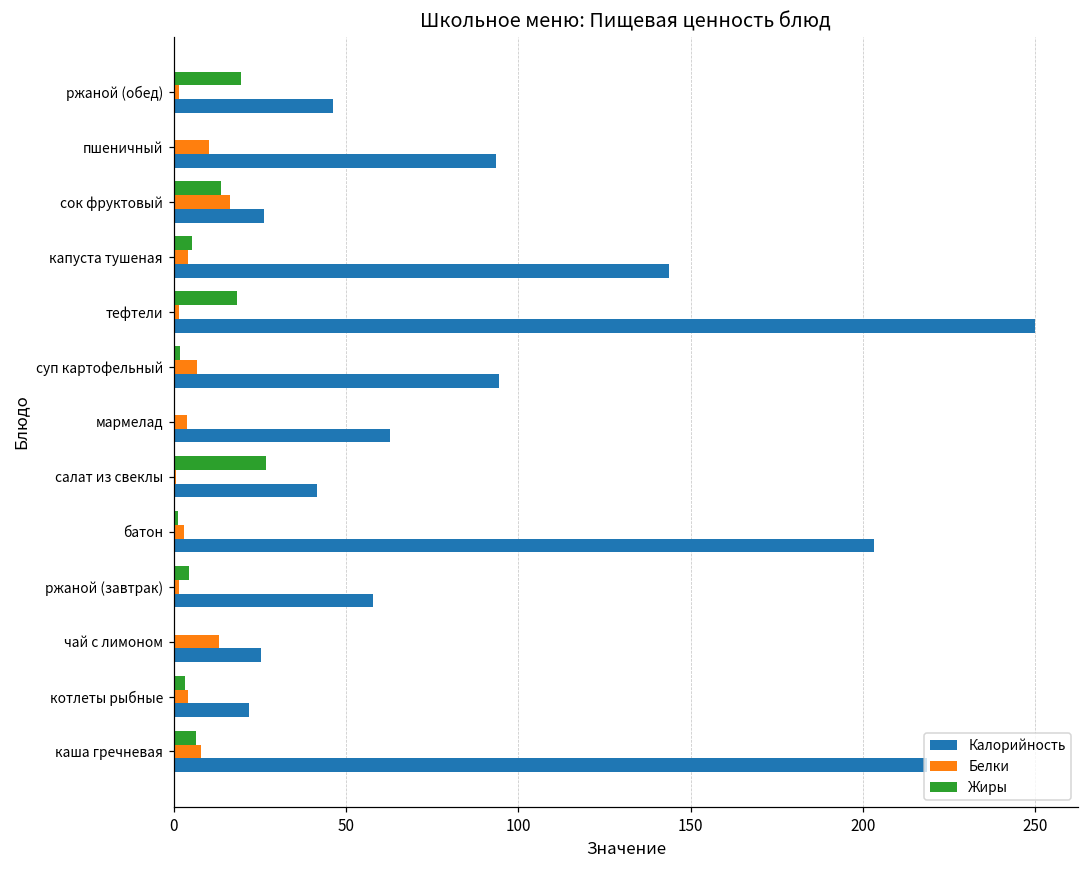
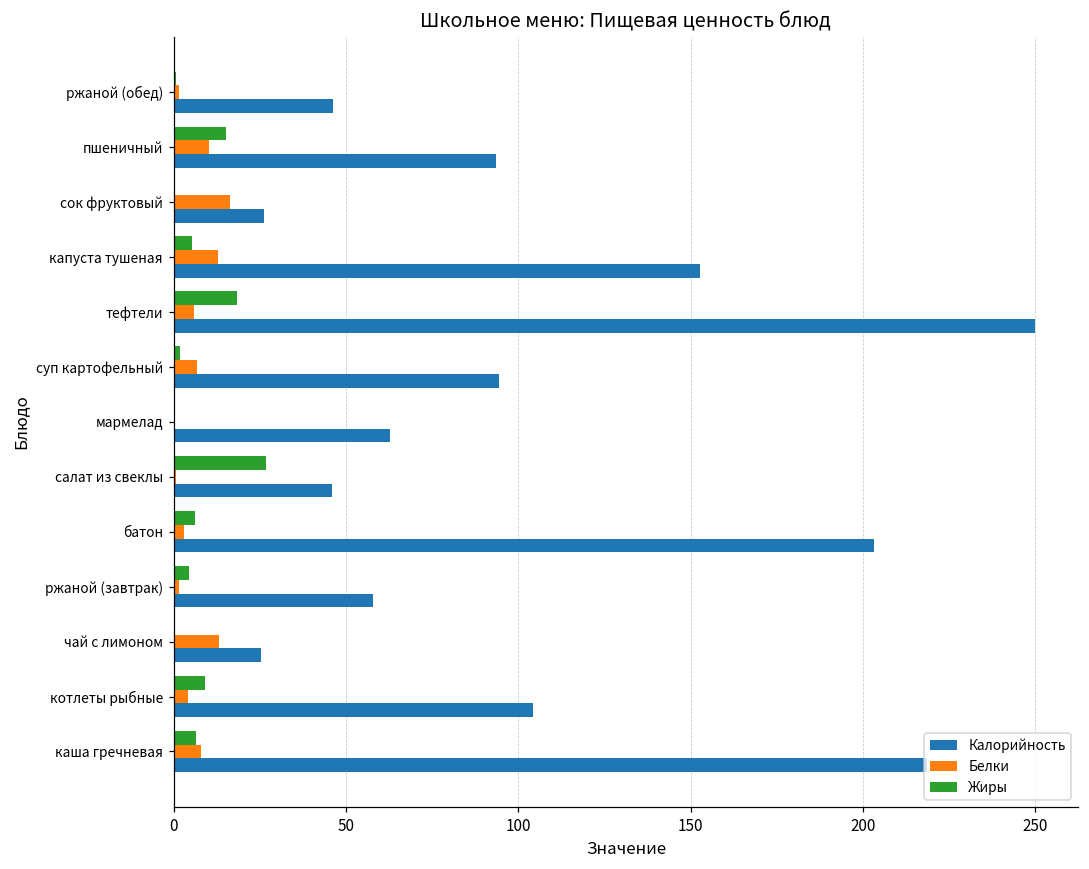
Жиры, ржаной (обед): 19 -> 1
Жиры, пшеничный: 0 -> 15
Жиры, сок фруктовый: 14 -> 0
Белки, капуста тушеная: 4 -> 13
Калорийность, капуста тушеная: 144 -> 153
Белки, тефтели: 2 -> 6
Белки, мармелад: 4 -> 0
Калорийность, салат из свеклы: 42 -> 46
Жиры, батон: 1 -> 6
Жиры, котлеты рыбные: 3 -> 9
Калорийность, котлеты рыбные: 22 -> 104
